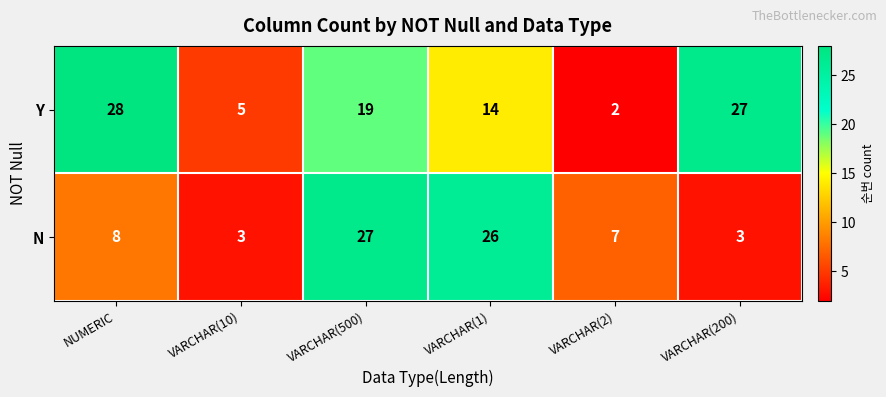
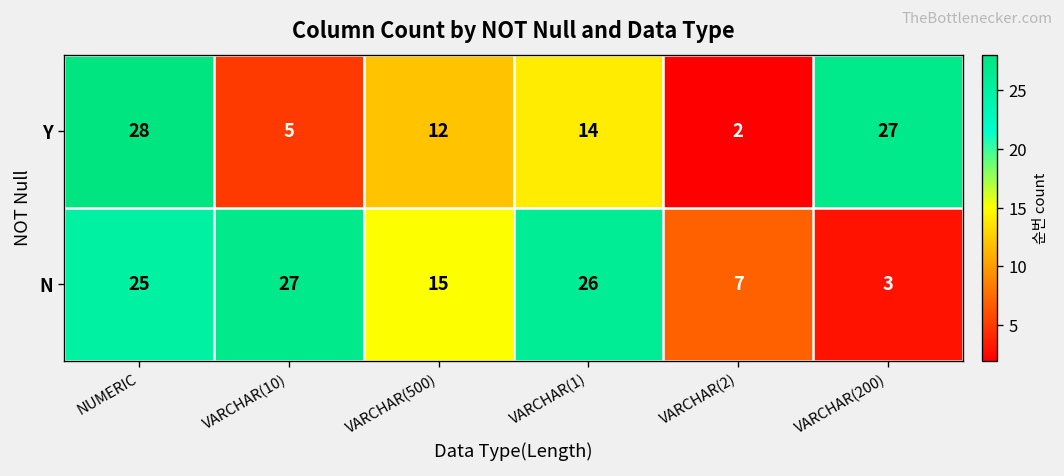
Y, VARCHAR(500): 19 -> 12
N, NUMERIC: 8 -> 25
N, VARCHAR(10): 3 -> 27
N, VARCHAR(500): 27 -> 15
